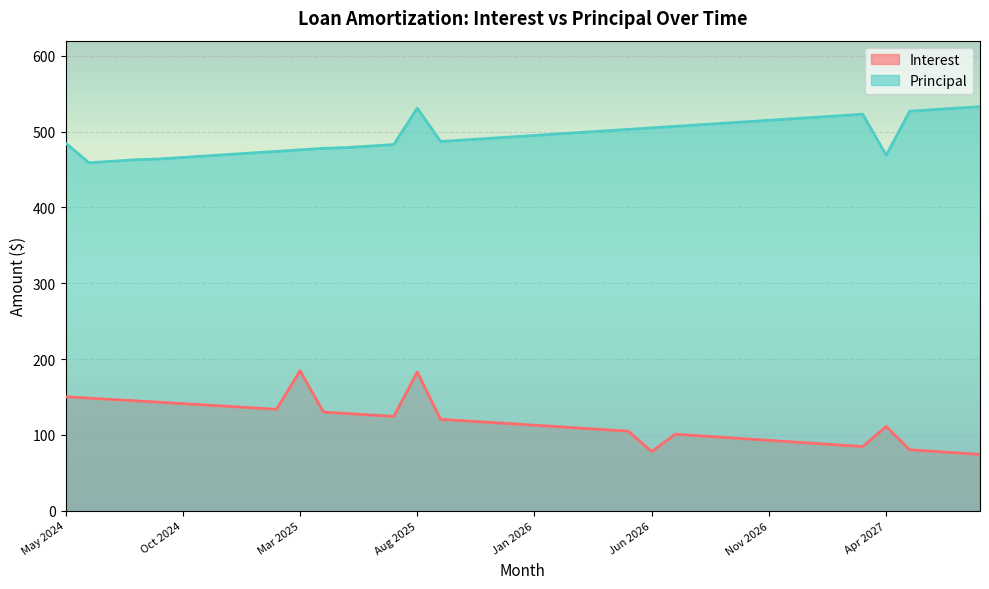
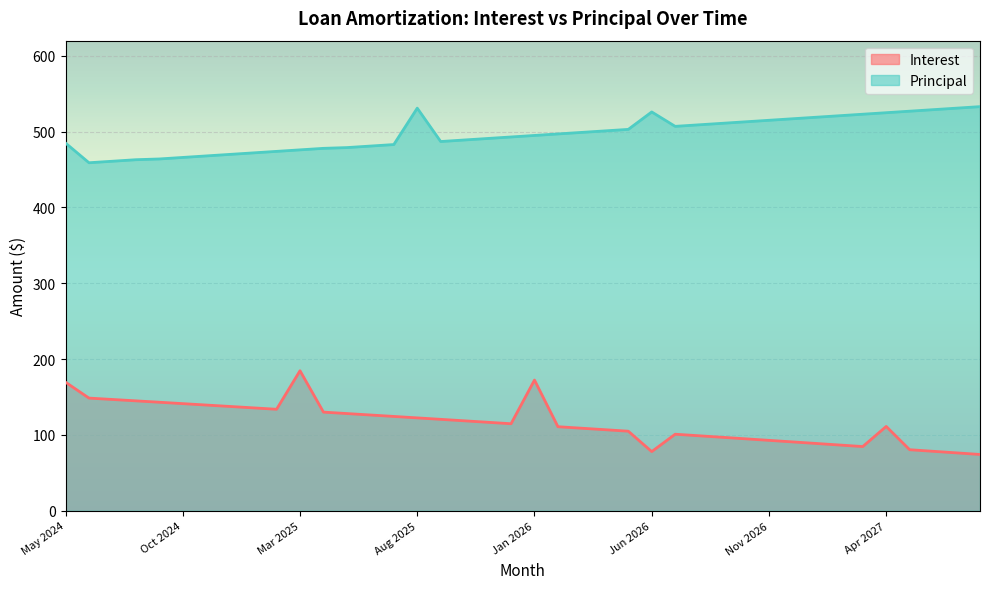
Interest, May 2024: 150 -> 170
Interest, Aug 2025: 180 -> 120
Interest, Jan 2026: 110 -> 170
Principal, Jun 2026: 510 -> 530
Principal, Apr 2027: 470 -> 530
